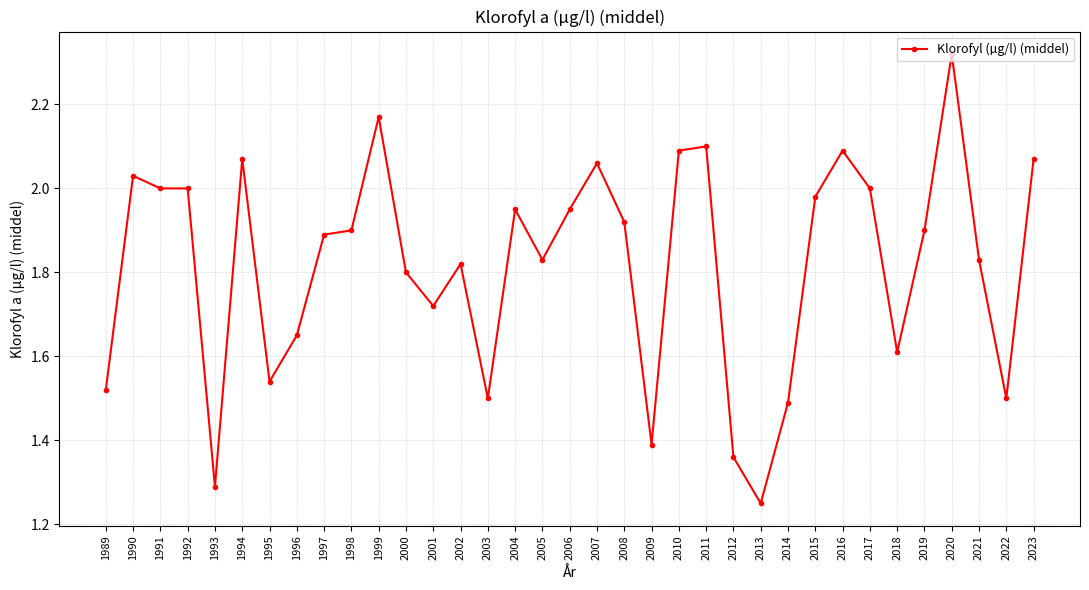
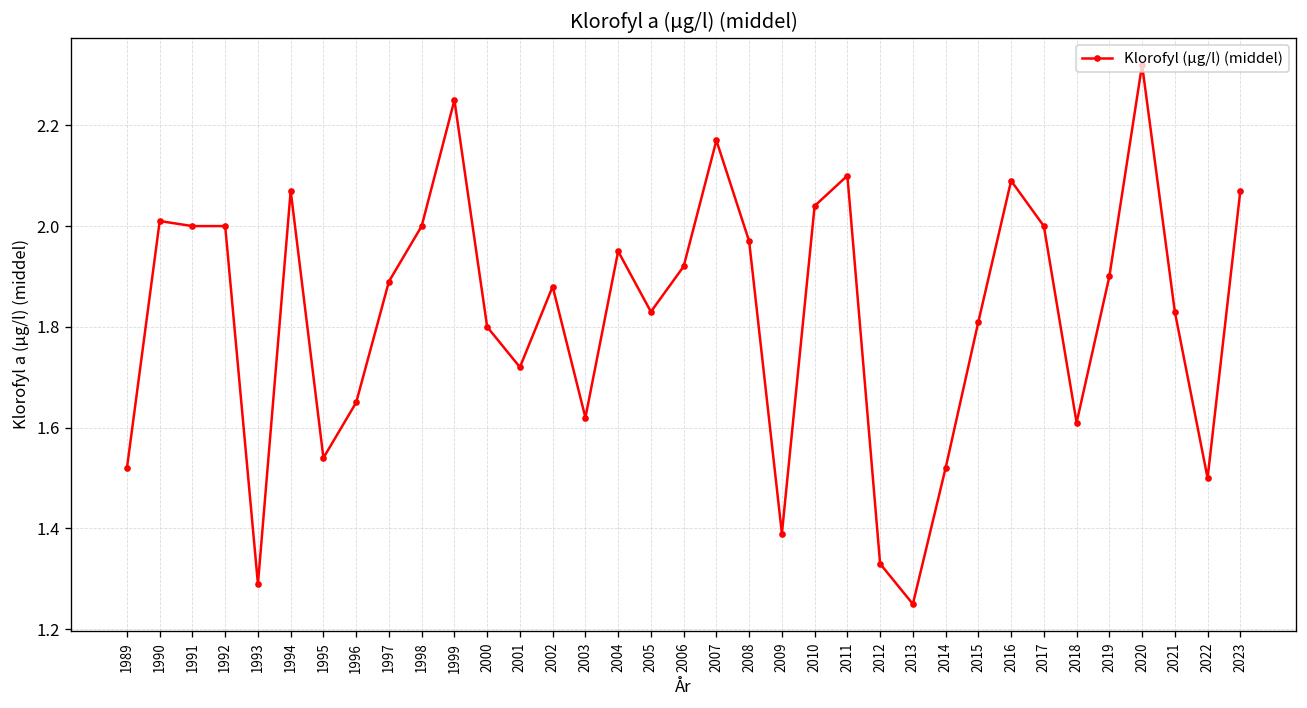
1990: 2.03 -> 2.01
1998: 1.9 -> 2.0
1999: 2.17 -> 2.25
2002: 1.82 -> 1.88
2003: 1.50 -> 1.62
2006: 1.95 -> 1.92
2007: 2.06 -> 2.17
2008: 1.92 -> 1.97
2010: 2.09 -> 2.04
2012: 1.36 -> 1.33
2014: 1.49 -> 1.52
2015: 1.98 -> 1.81
